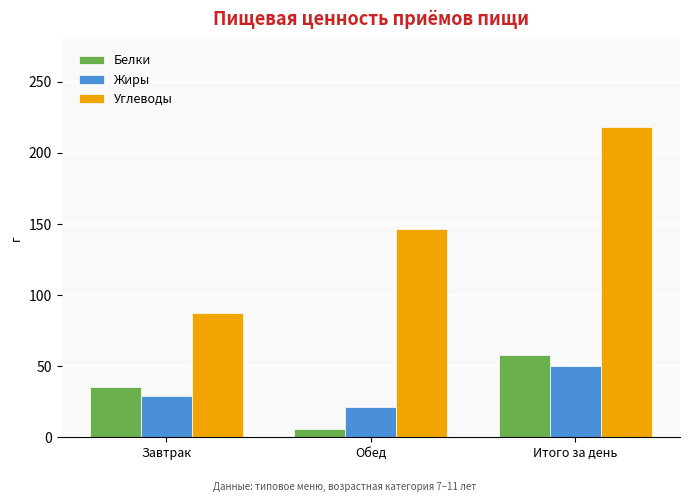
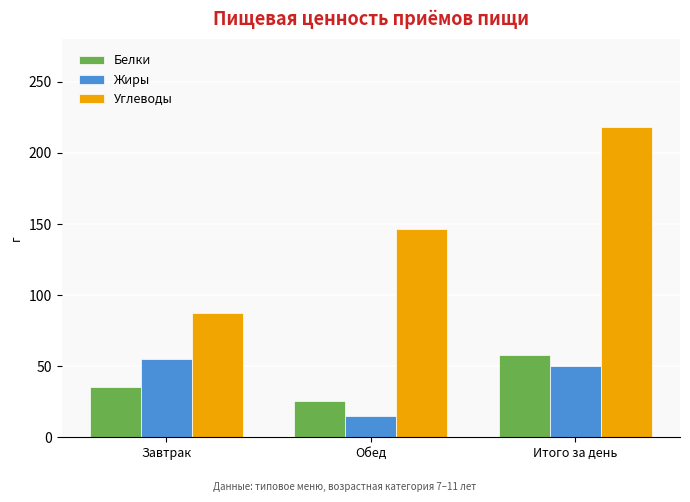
Жиры, Завтрак: 29 -> 55
Белки, Обед: 6 -> 25
Жиры, Обед: 22 -> 15
